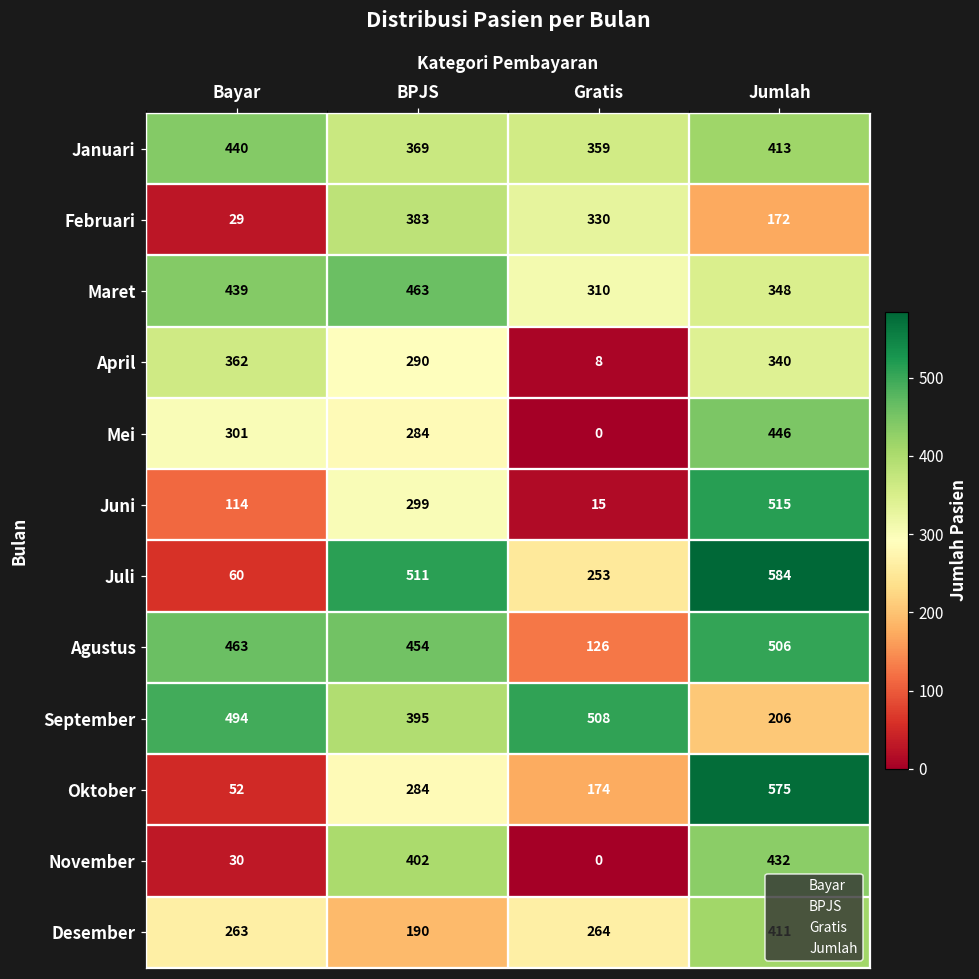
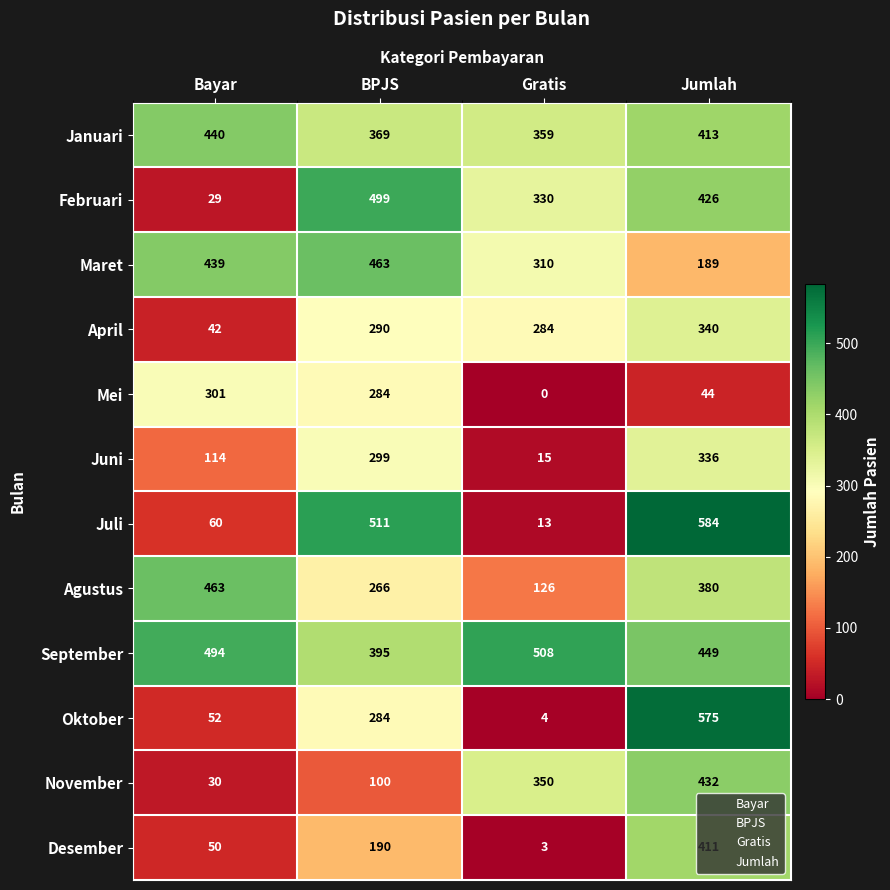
Februari, BPJS: 383 -> 499
Februari, Jumlah: 172 -> 426
Maret, Jumlah: 348 -> 189
April, Bayar: 362 -> 42
April, Gratis: 8 -> 284
Mei, Jumlah: 446 -> 44
Juni, Jumlah: 515 -> 336
Juli, Gratis: 253 -> 13
Agustus, BPJS: 454 -> 266
Agustus, Jumlah: 506 -> 380
September, Jumlah: 206 -> 449
Oktober, Gratis: 174 -> 4
November, BPJS: 402 -> 100
November, Gratis: 0 -> 350
Desember, Bayar: 263 -> 50
Desember, Gratis: 264 -> 3
